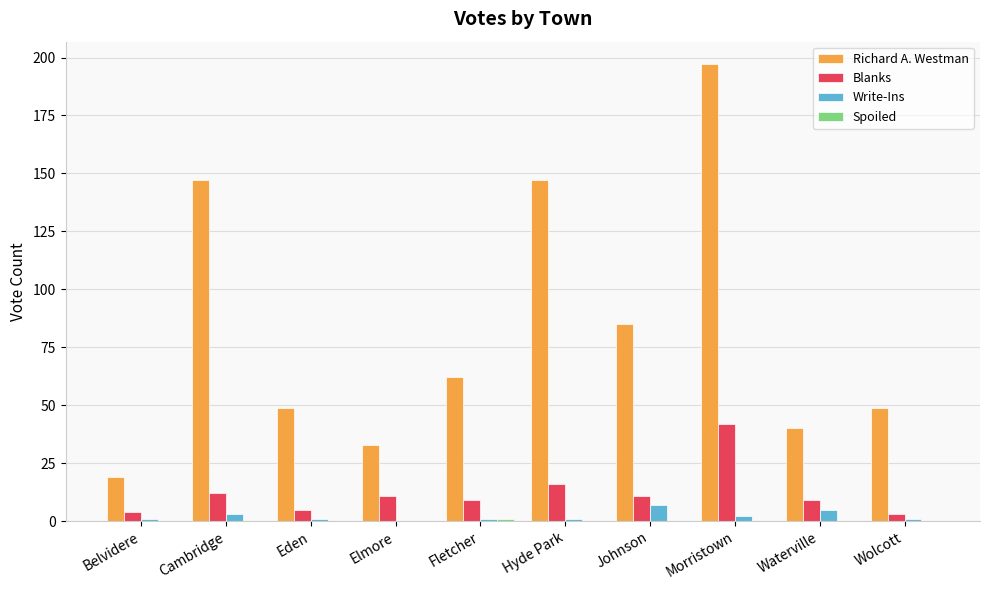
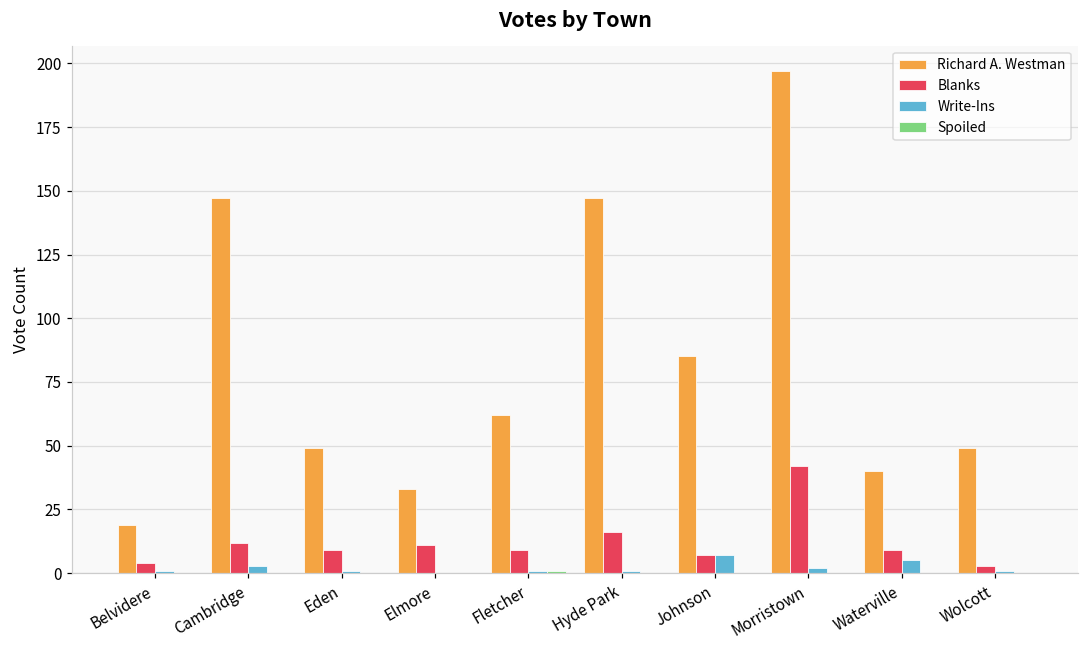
Blanks, Eden: 5 -> 9
Blanks, Johnson: 11 -> 7
